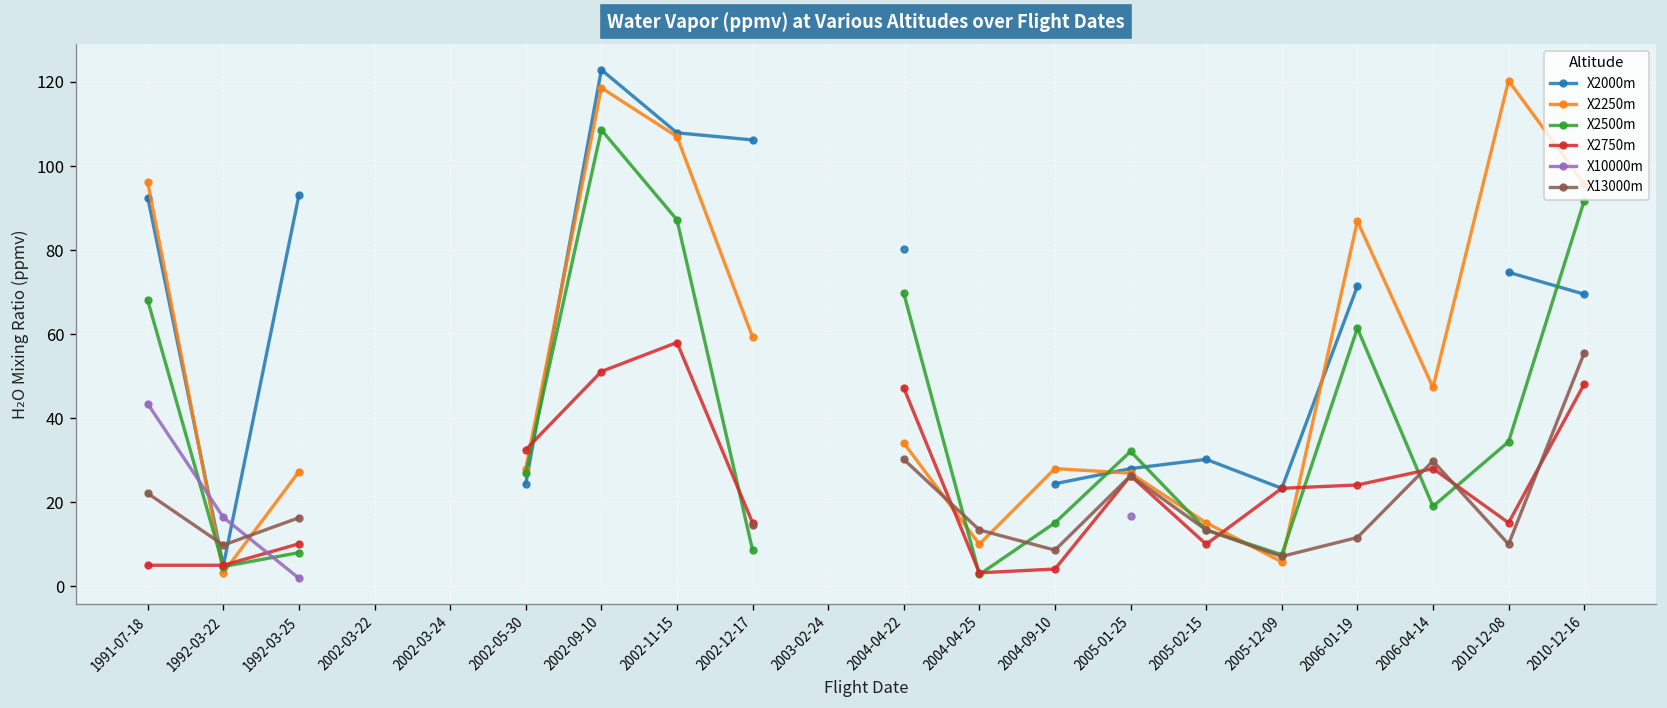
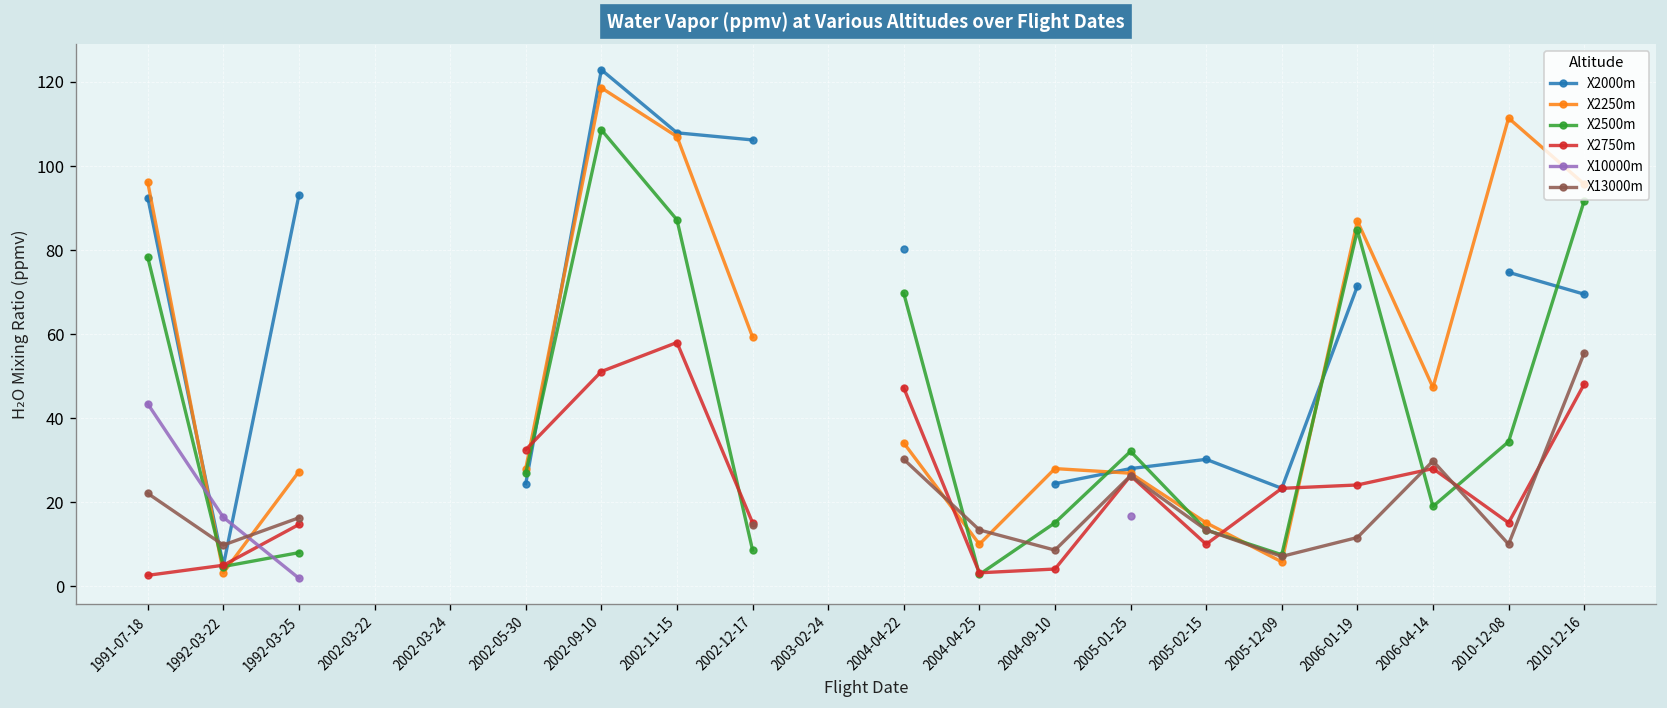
X2500m, 1991-07-18: 68 -> 78
X2750m, 1991-07-18: 5 -> 3
X2750m, 1992-03-25: 10 -> 15
X2500m, 2006-01-19: 61 -> 85
X2250m, 2010-12-08: 120 -> 111
